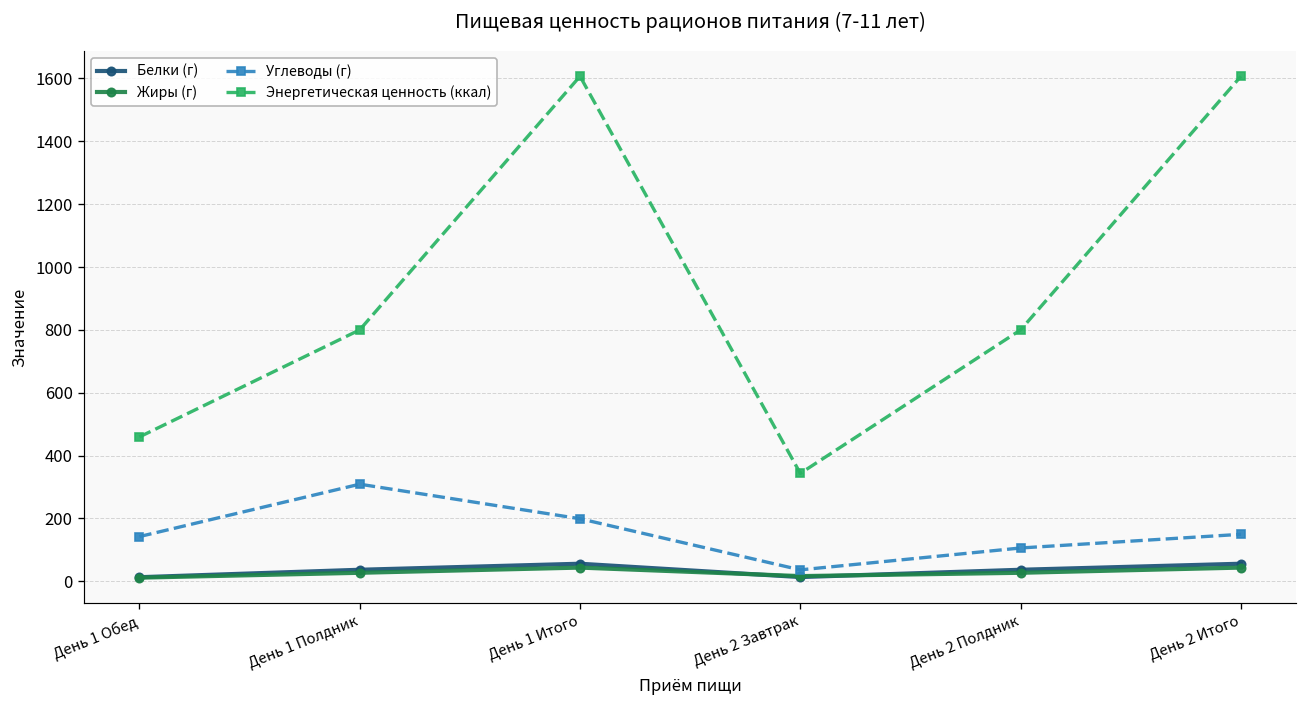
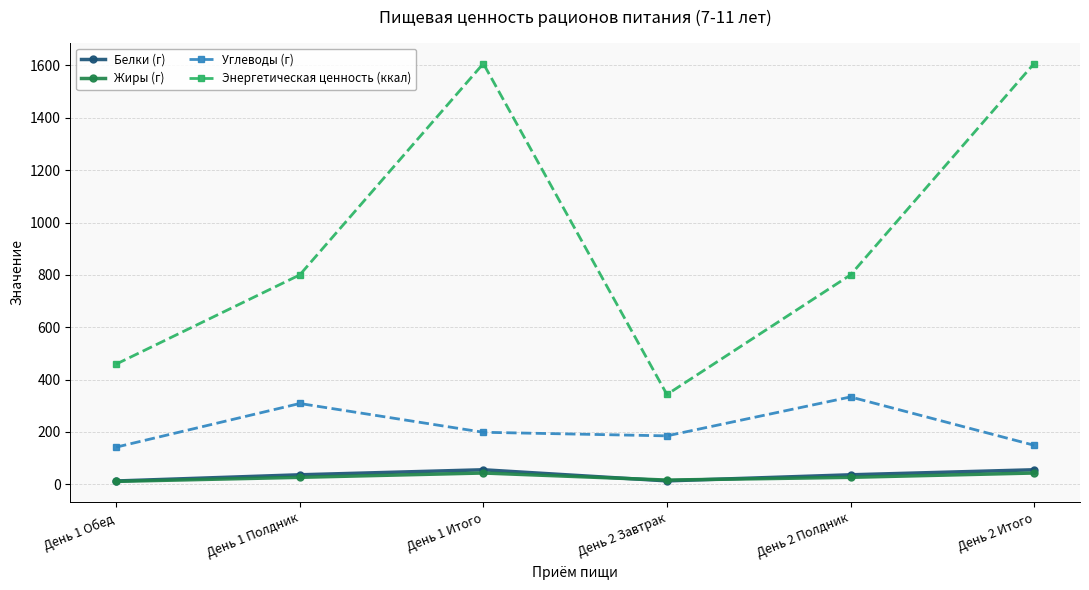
Углеводы (г), День 2 Завтрак: 40 -> 190
Углеводы (г), День 2 Полдник: 110 -> 330
